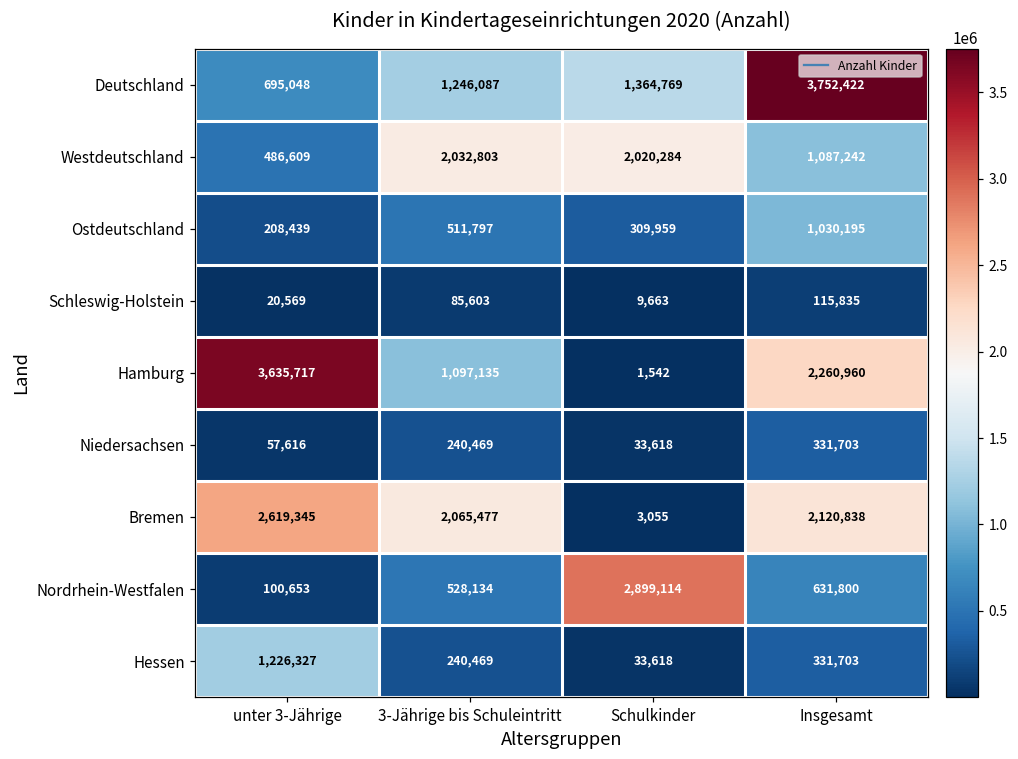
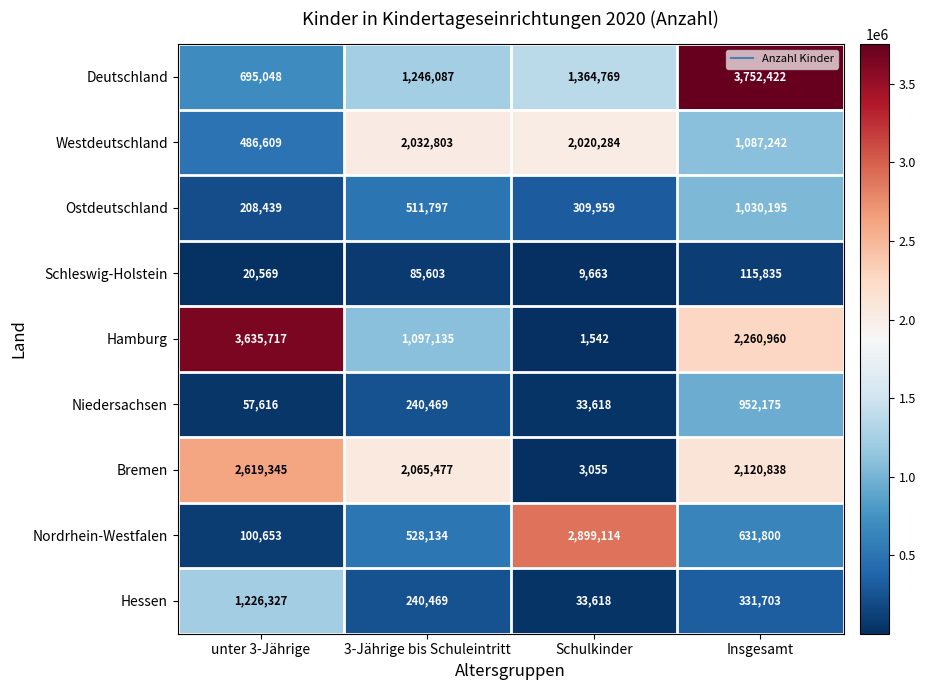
Niedersachsen, Insgesamt: 331,703 -> 952,175
